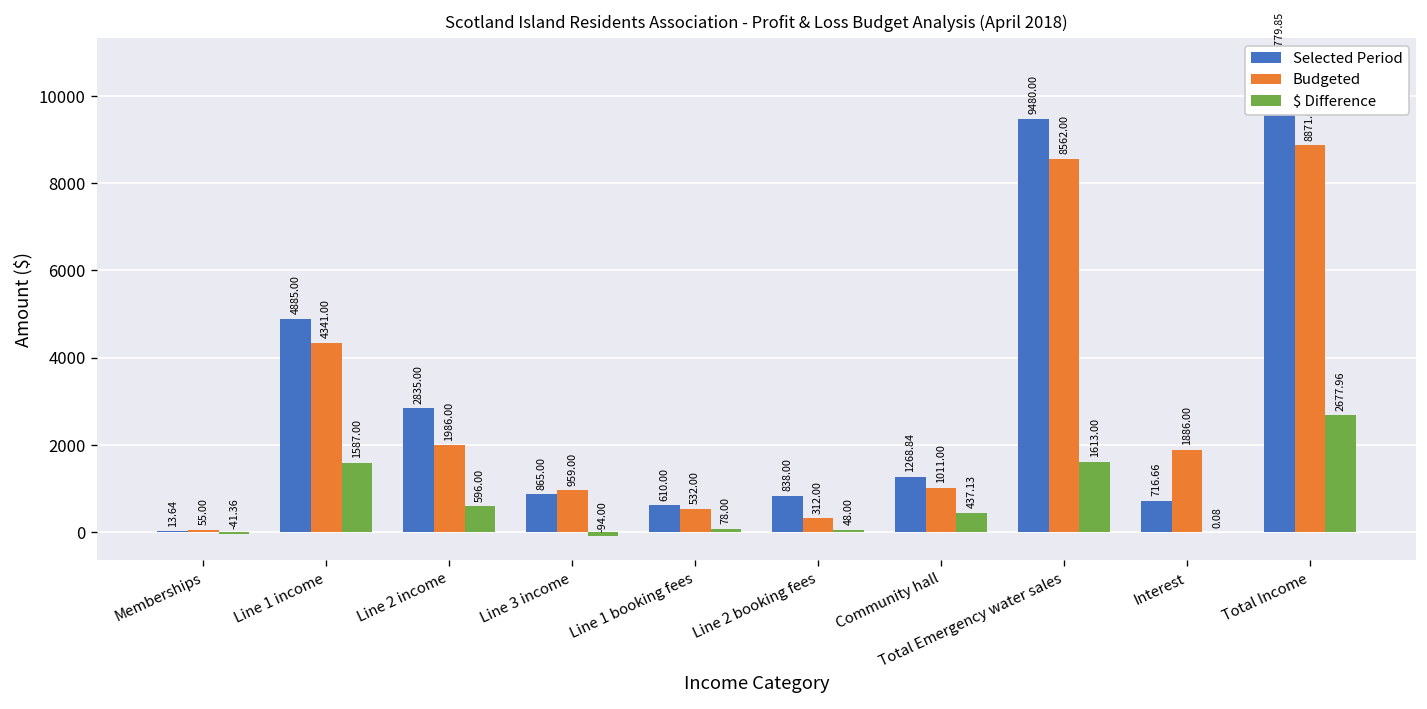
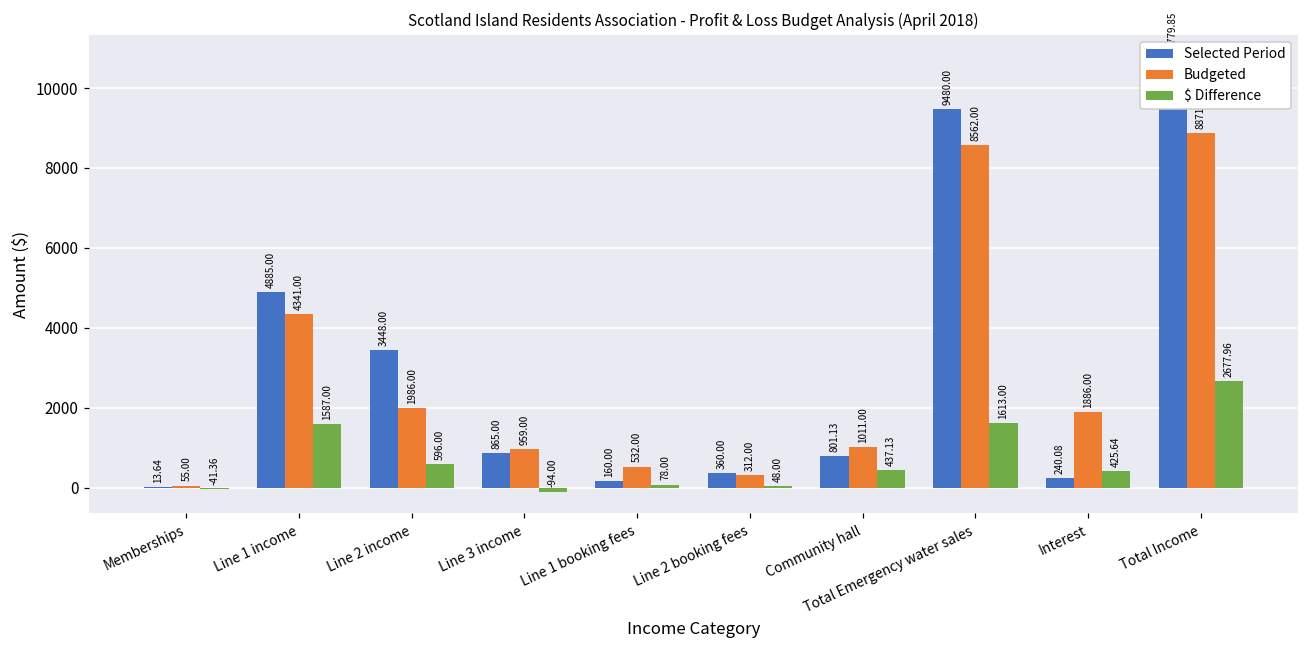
Selected Period, Line 2 income: 2835.00 -> 3448.00
Selected Period, Line 1 booking fees: 610.00 -> 160.00
Selected Period, Line 2 booking fees: 838.00 -> 360.00
Selected Period, Community hall: 1268.84 -> 801.13
Selected Period, Interest: 716.66 -> 240.08
$ Difference, Interest: 0.08 -> 425.64
